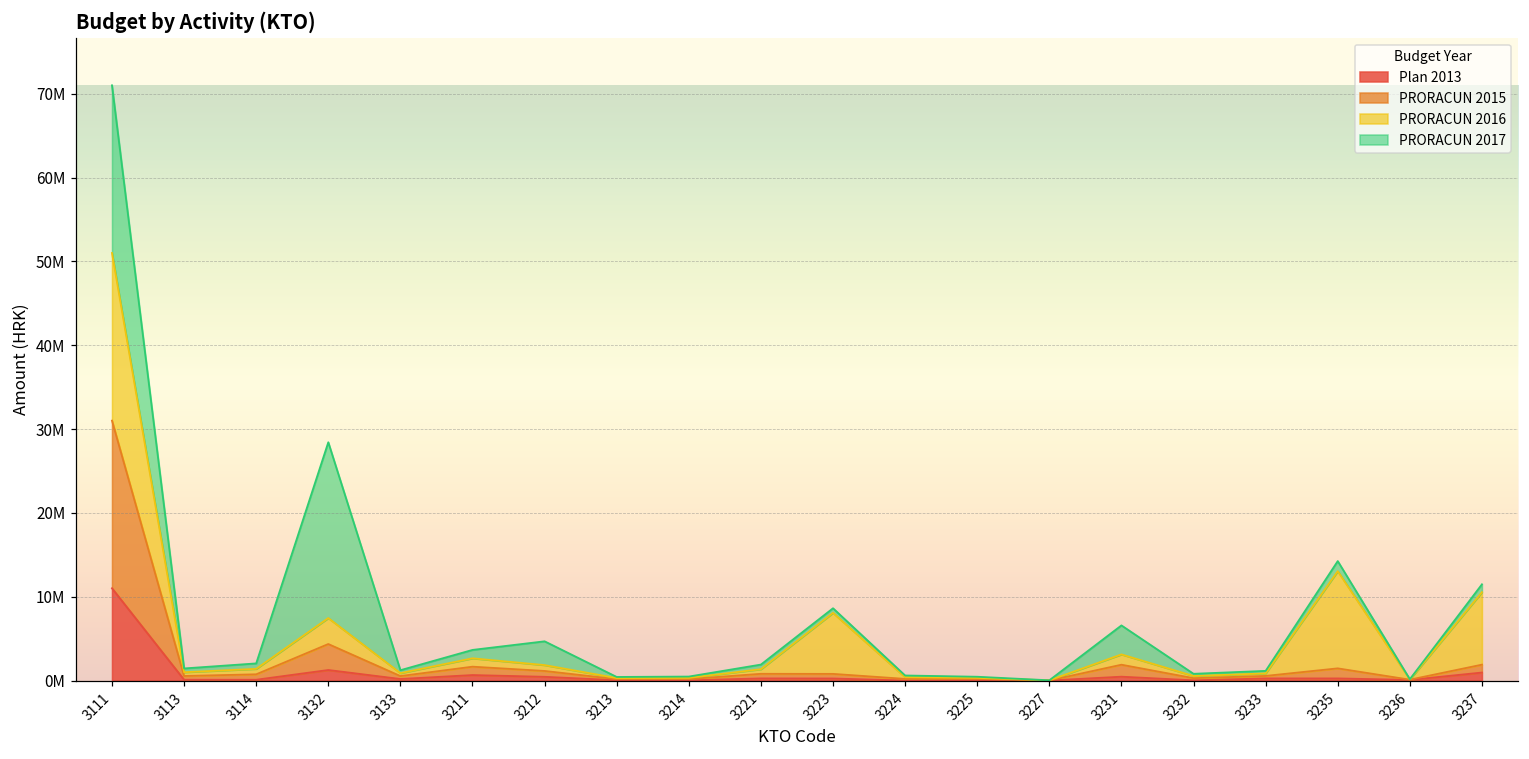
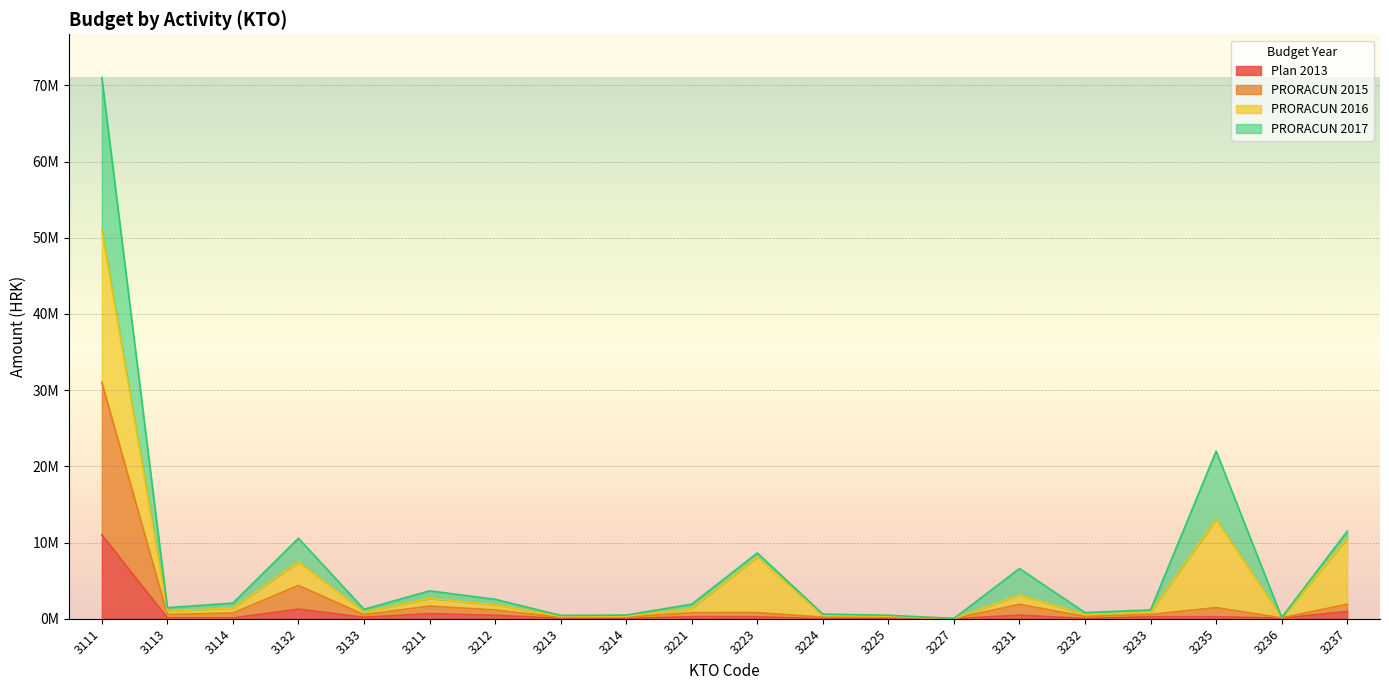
PRORACUN 2017, 3132: 21000000 -> 3000000
PRORACUN 2017, 3212: 3000000 -> 1000000
PRORACUN 2017, 3235: 1000000 -> 9000000
